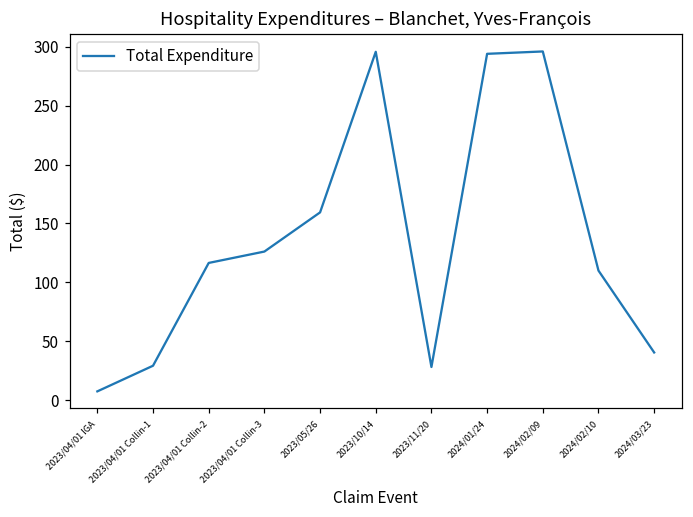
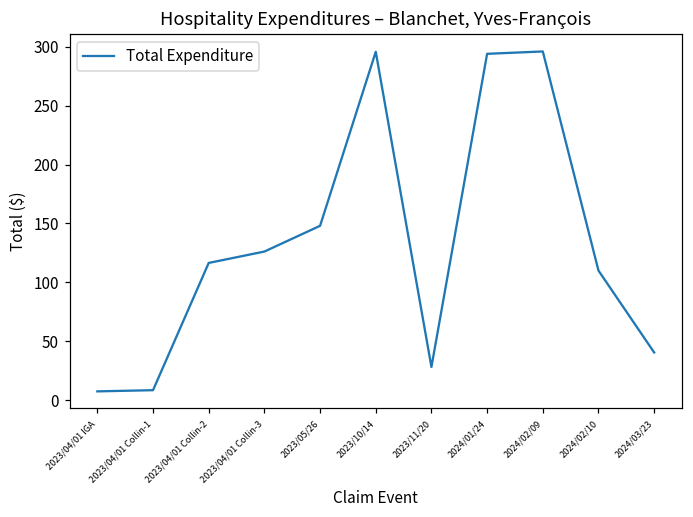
2023/04/01 Collin-1: 29 -> 8
2023/05/26: 159 -> 148
